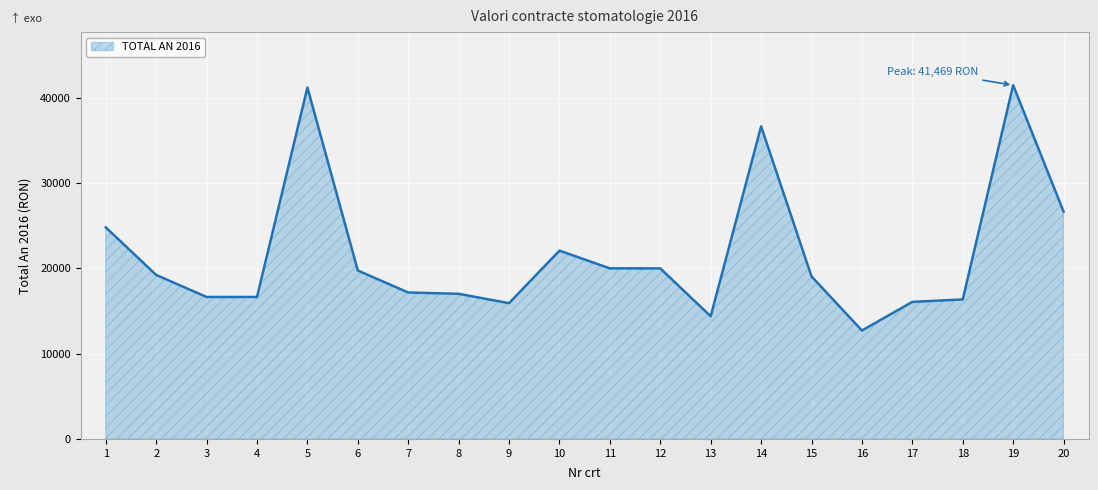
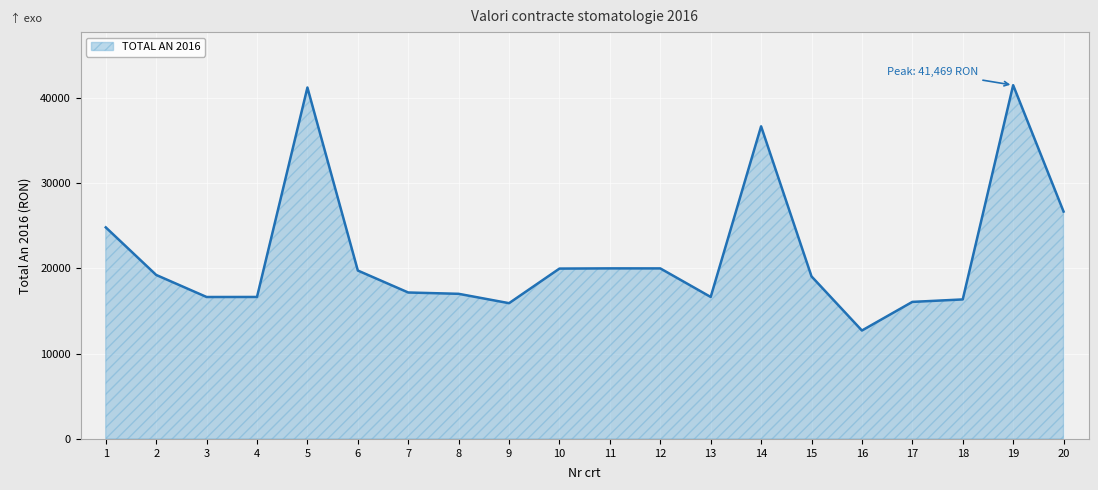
10: 22000 -> 20000
13: 14000 -> 17000
